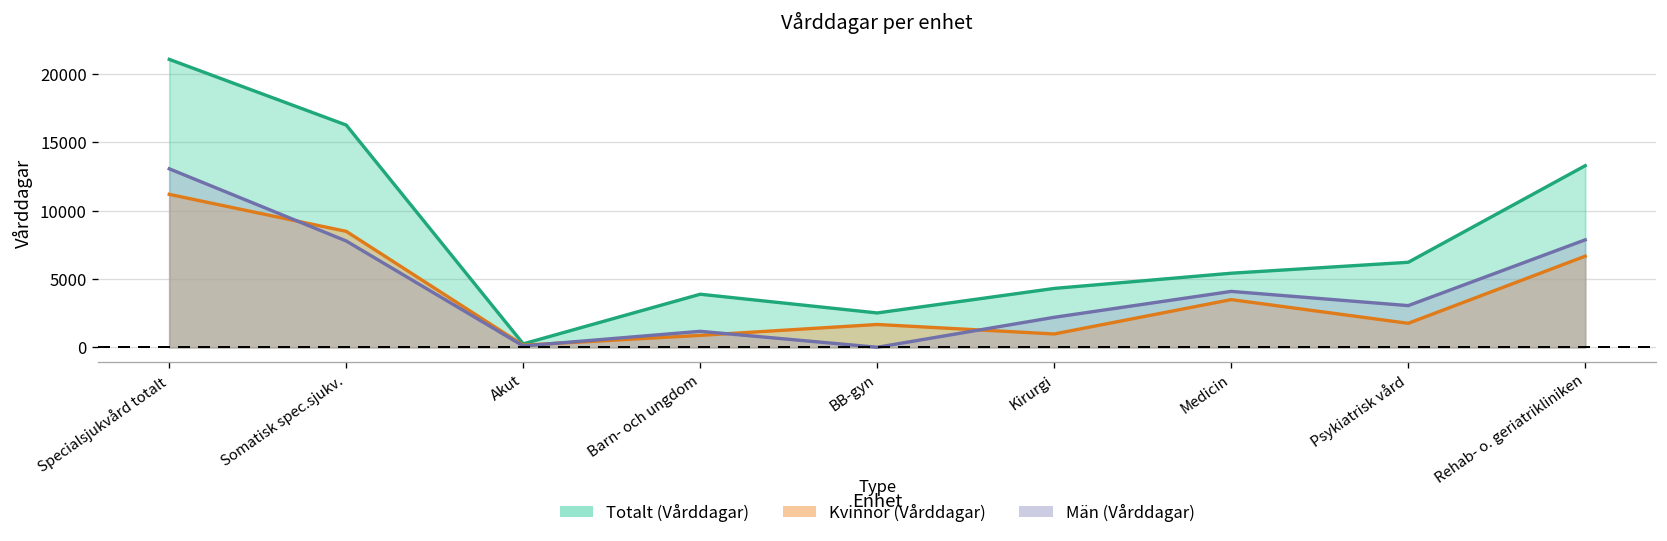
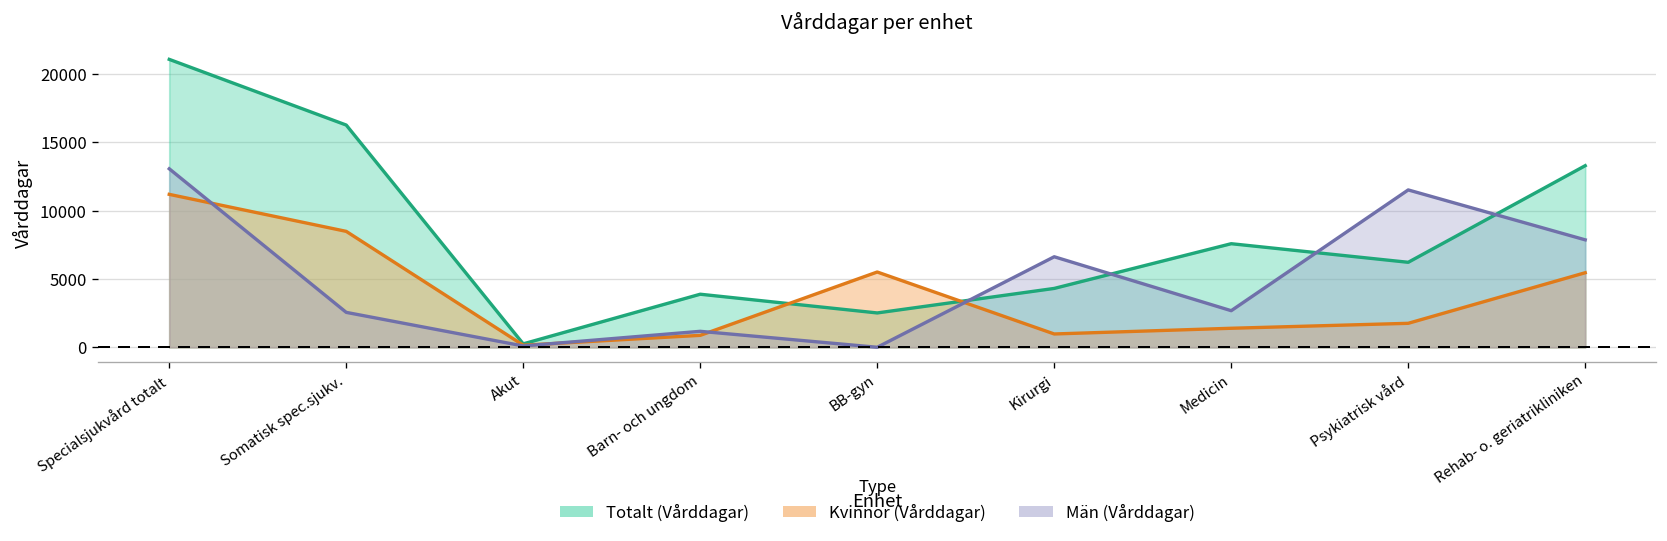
Män (Vårddagar), Somatisk spec.sjukv.: 7800 -> 2600
Kvinnor (Vårddagar), BB-gyn: 1700 -> 5500
Män (Vårddagar), Kirurgi: 2200 -> 6600
Totalt (Vårddagar), Medicin: 5400 -> 7600
Kvinnor (Vårddagar), Medicin: 3500 -> 1400
Män (Vårddagar), Medicin: 4100 -> 2700
Män (Vårddagar), Psykiatrisk vård: 3000 -> 11500
Kvinnor (Vårddagar), Rehab- o. geriatrikliniken: 6700 -> 5500
